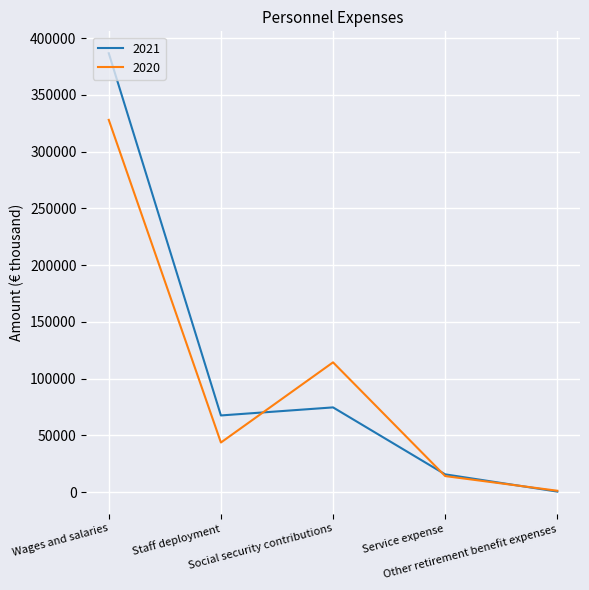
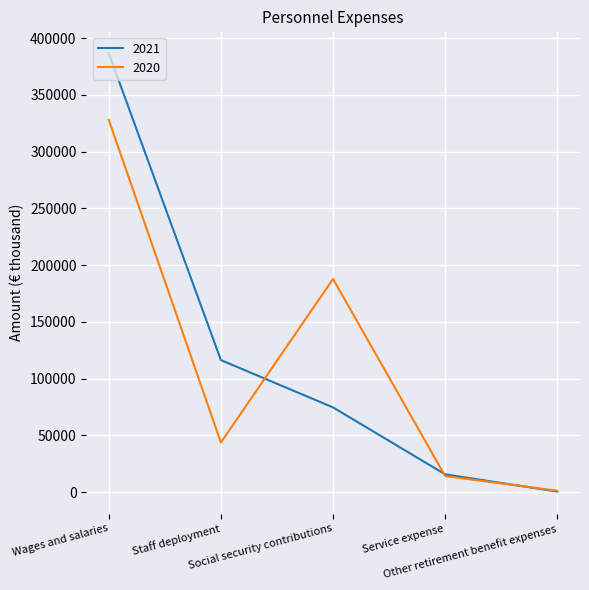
2021, Staff deployment: 67000 -> 116000
2020, Social security contributions: 114000 -> 188000
